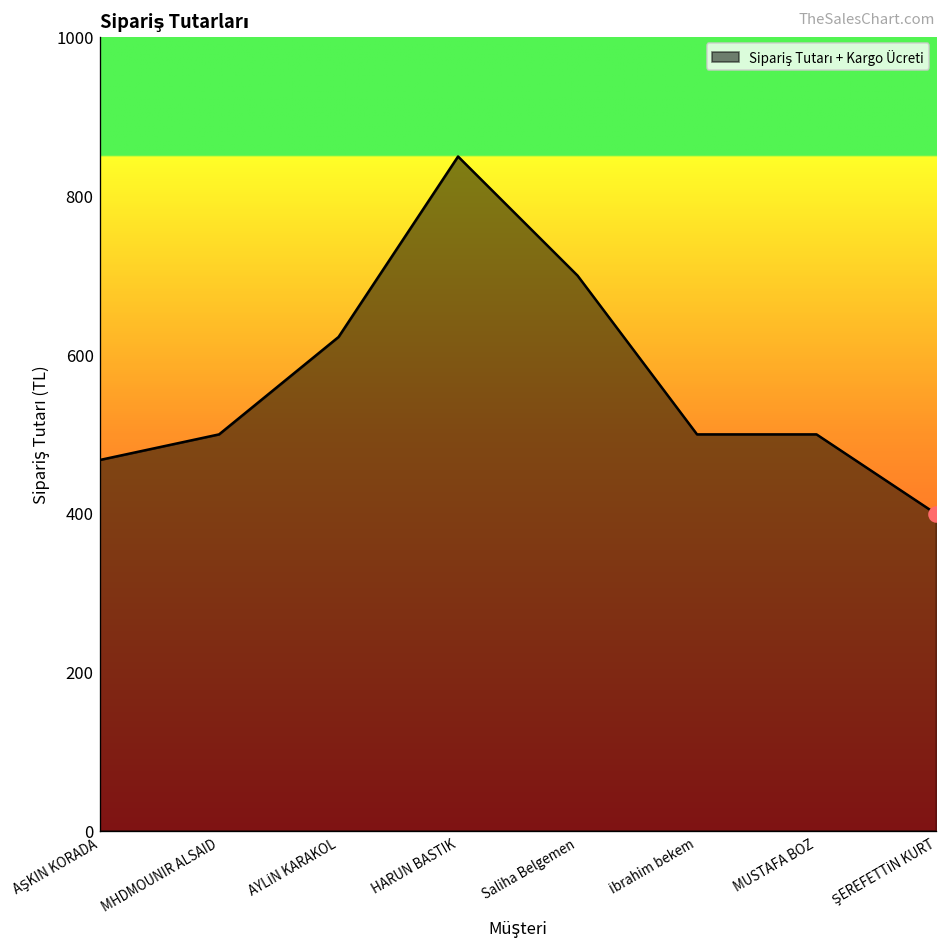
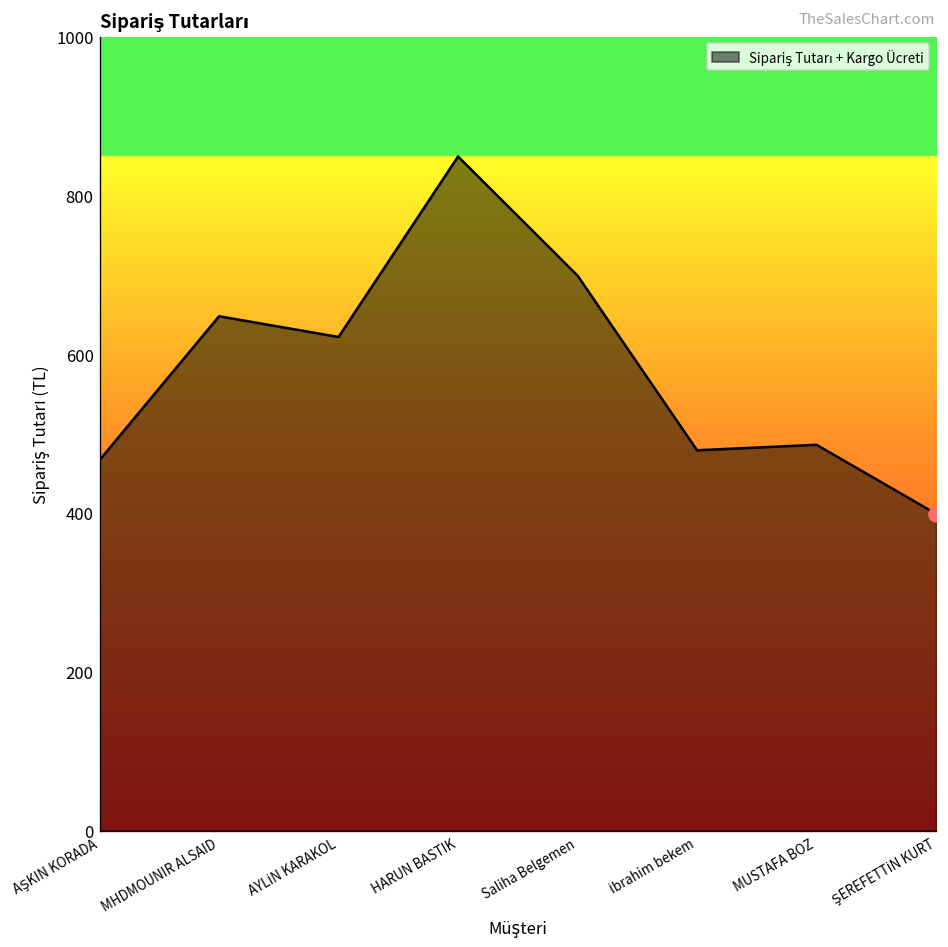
Sipariş Tutarı + Kargo Ücreti, MHDMOUNIR ALSAID: 500 -> 650
Sipariş Tutarı + Kargo Ücreti, İbrahim bekem: 500 -> 480
Sipariş Tutarı + Kargo Ücreti, MUSTAFA BOZ: 500 -> 490
